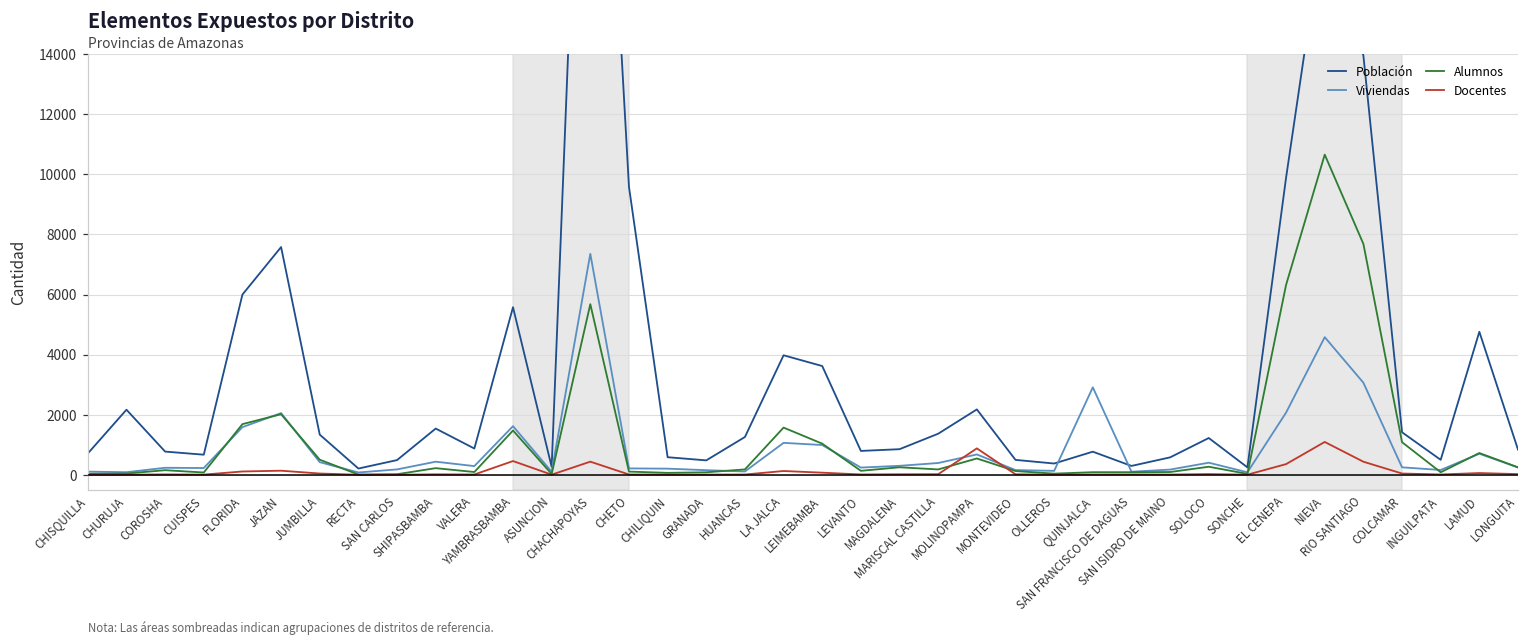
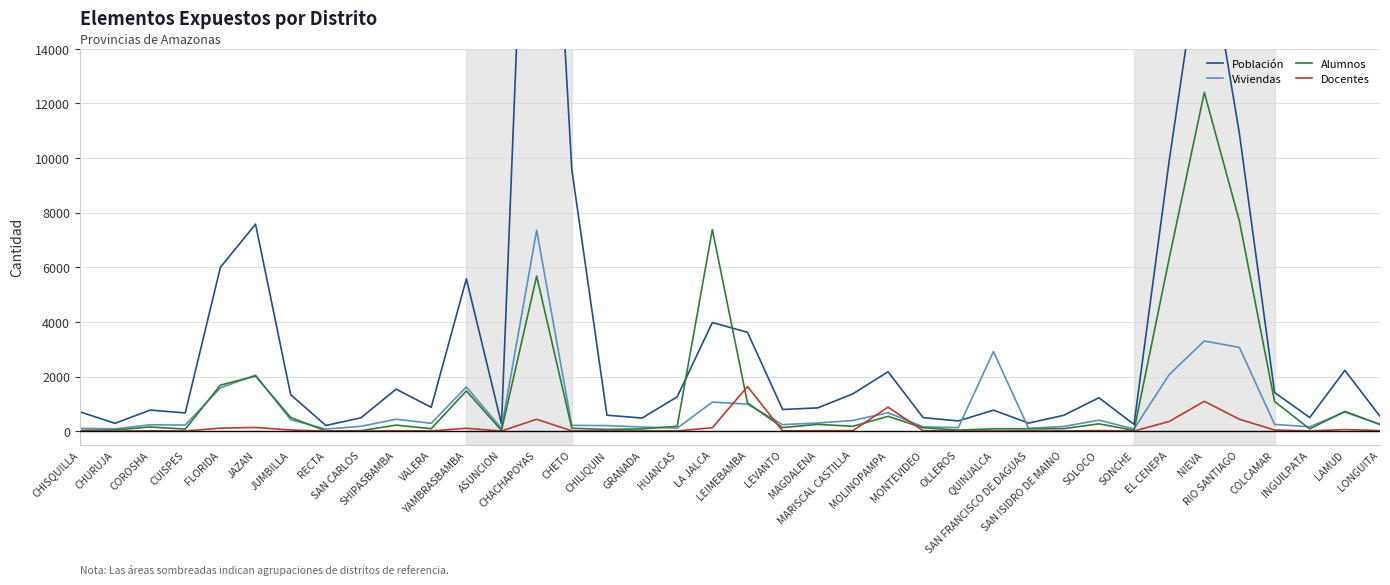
Población, CHURUJA: 2200 -> 300
Docentes, YAMBRASBAMBA: 500 -> 100
Alumnos, LA JALCA: 1600 -> 7400
Docentes, LEIMEBAMBA: 100 -> 1600
Viviendas, NIEVA: 4600 -> 3300
Alumnos, NIEVA: 10700 -> 12400
Población, RIO SANTIAGO: 14000 -> 10900
Población, LAMUD: 4800 -> 2200
Población, LONGUITA: 800 -> 500
